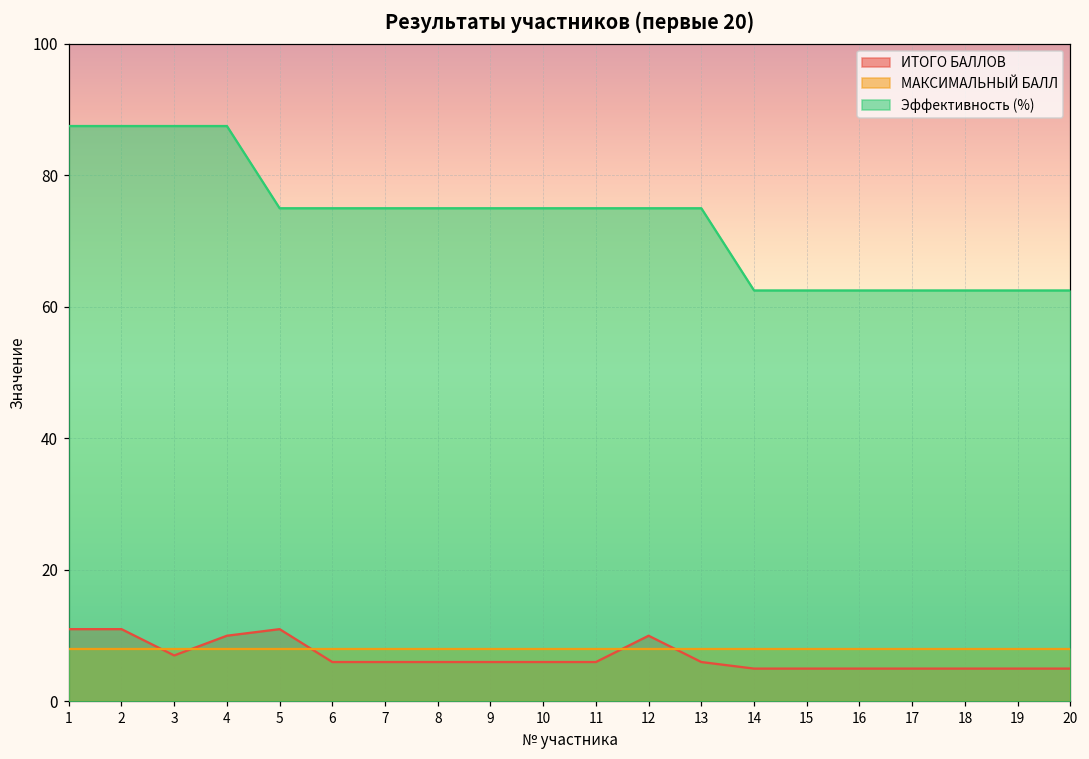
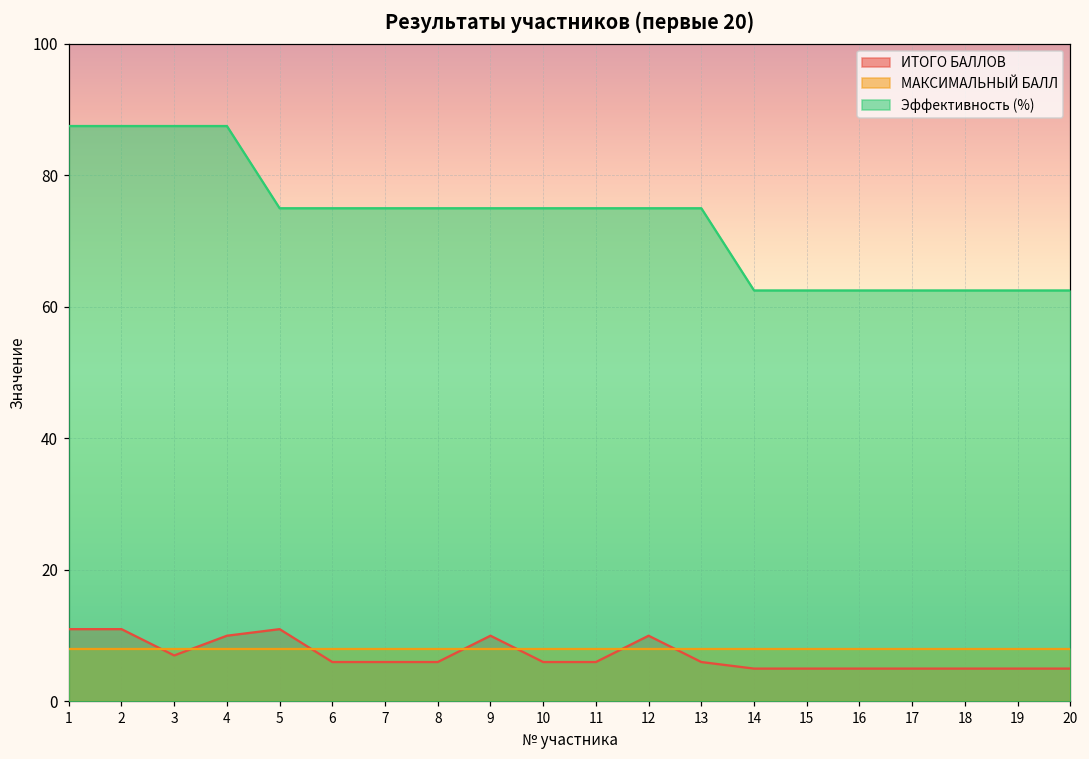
ИТОГО БАЛЛОВ, 9: 6 -> 10
